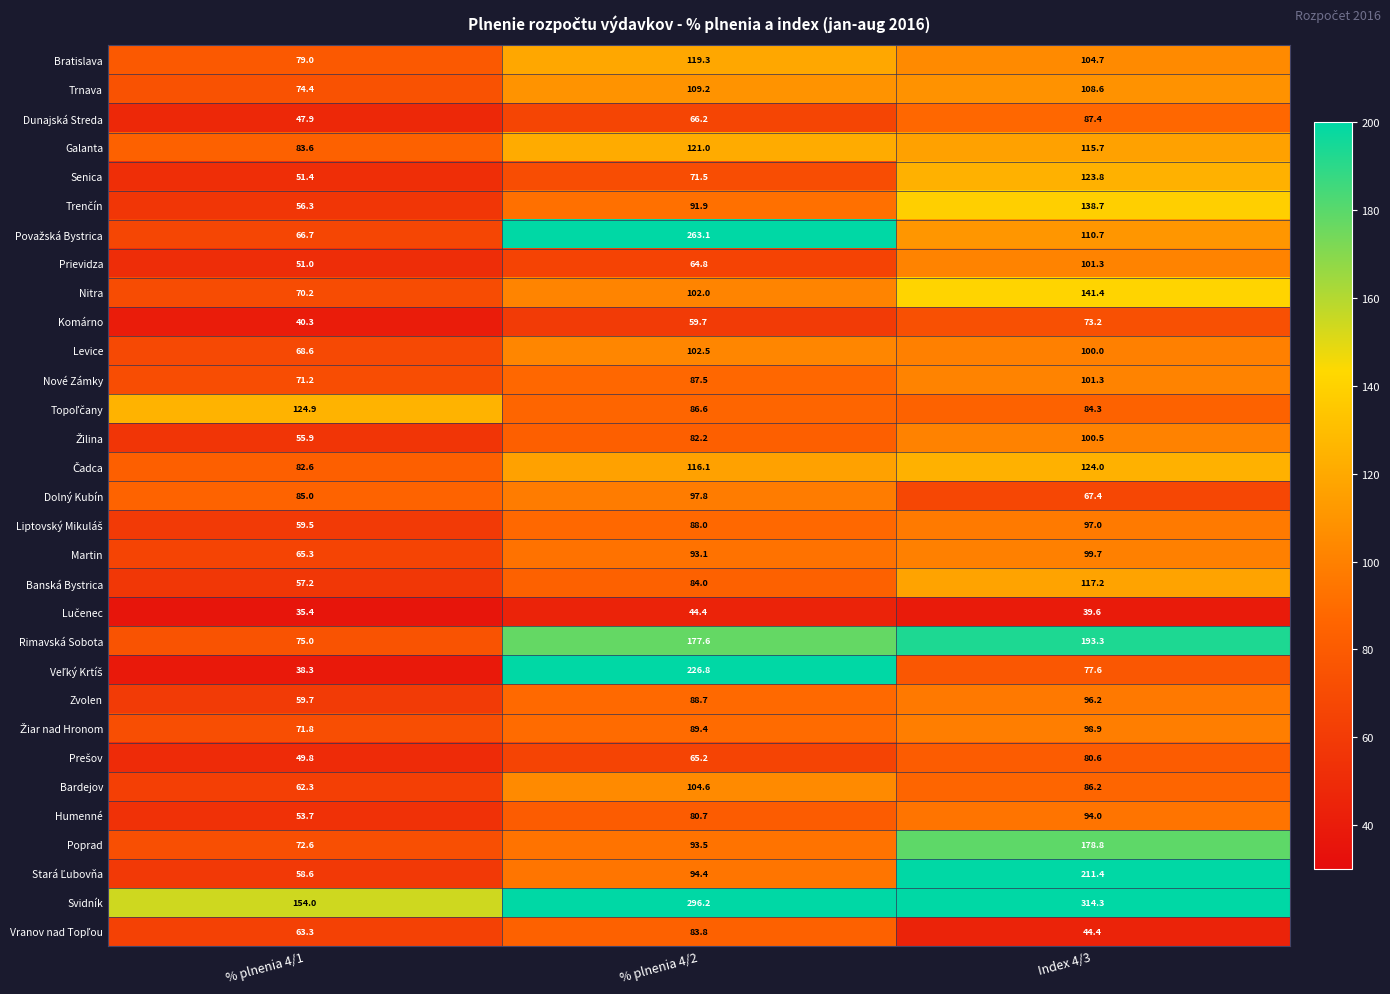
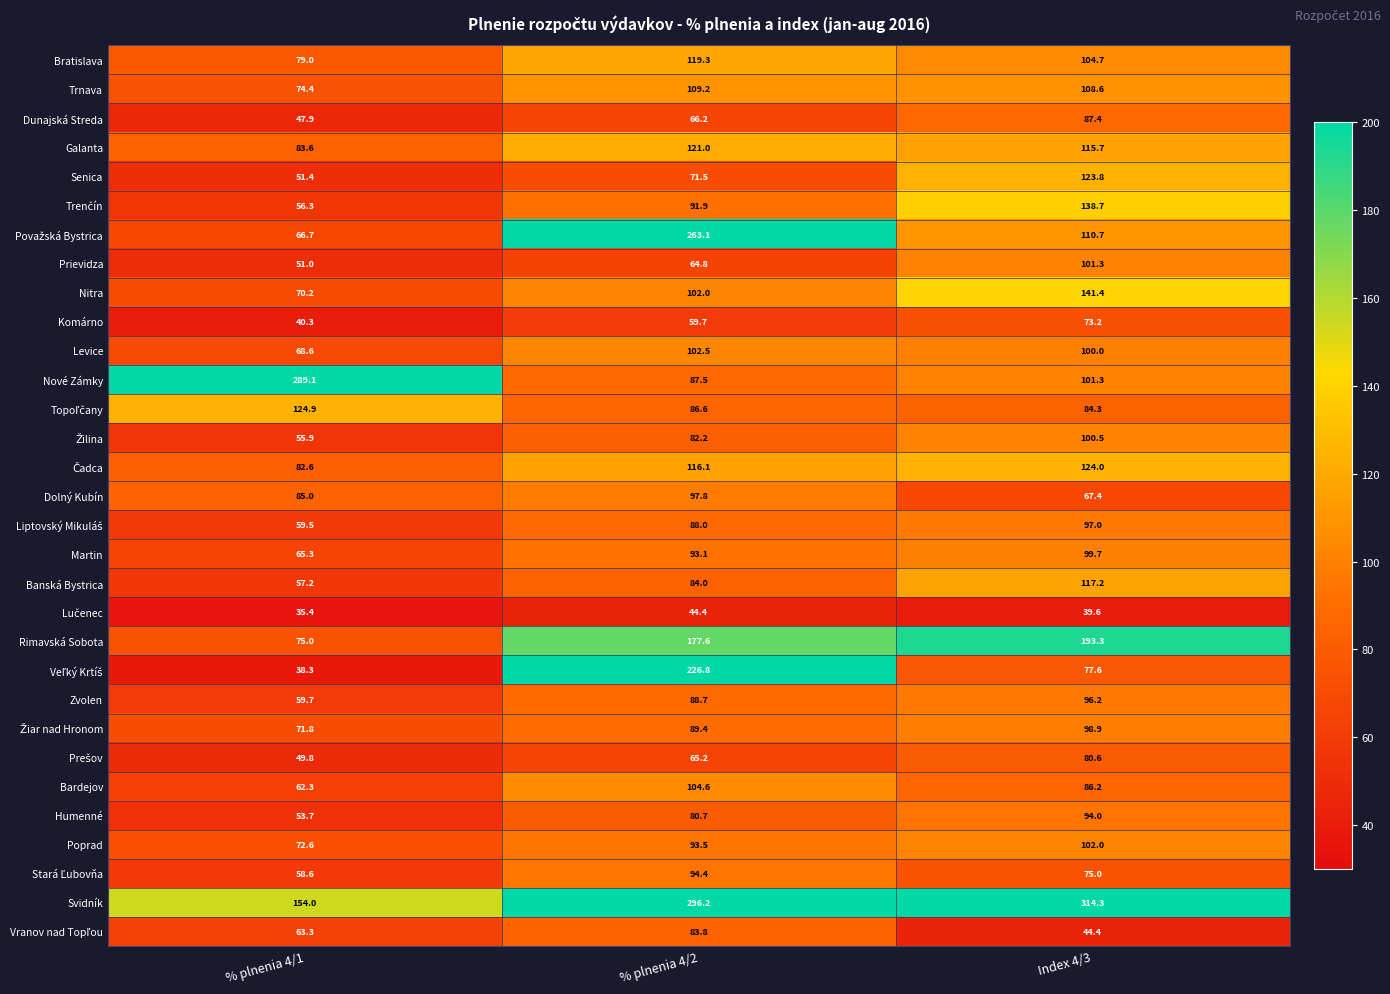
Nové Zámky, % plnenia 4/1: 71.2 -> 289.1
Poprad, Index 4/3: 178.8 -> 102.0
Stará Ľubovňa, Index 4/3: 211.4 -> 75.0
